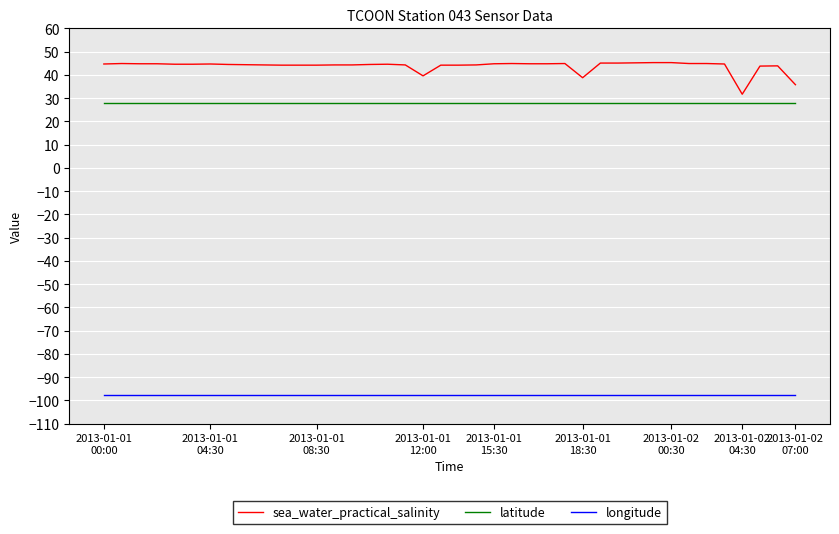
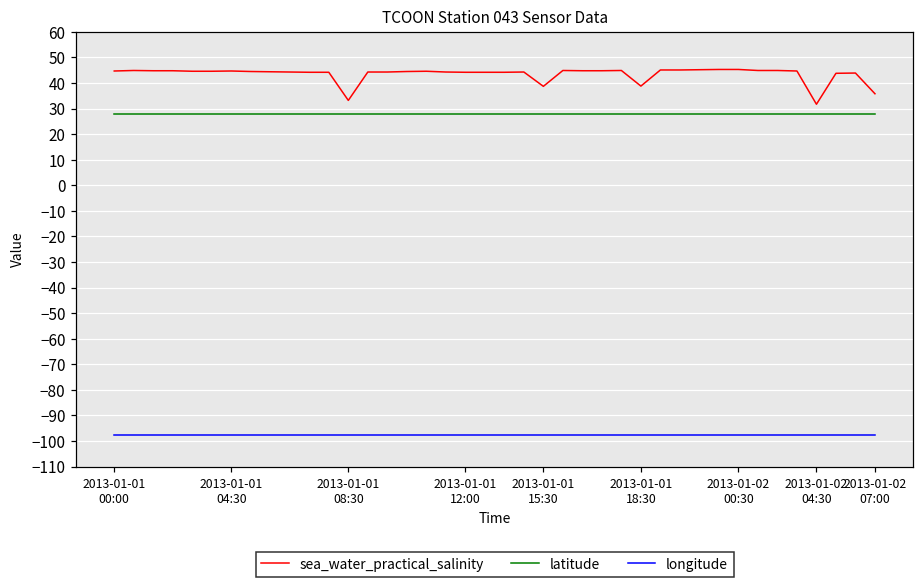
sea_water_practical_salinity, 2013-01-01 08:30: 44 -> 33
sea_water_practical_salinity, 2013-01-01 12:00: 40 -> 44
sea_water_practical_salinity, 2013-01-01 15:30: 45 -> 39
